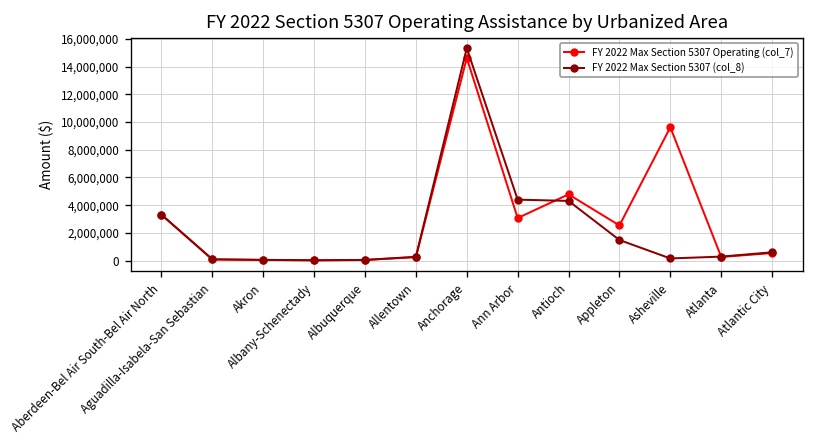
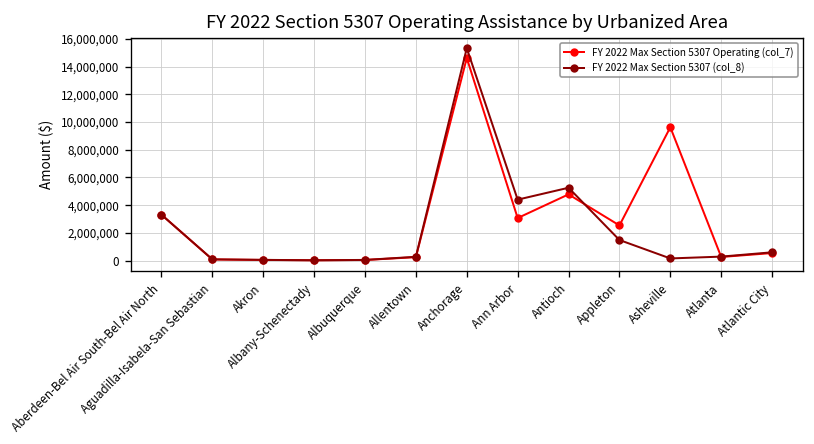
FY 2022 Max Section 5307 (col_8), Antioch: 4,300,000 -> 5,300,000
